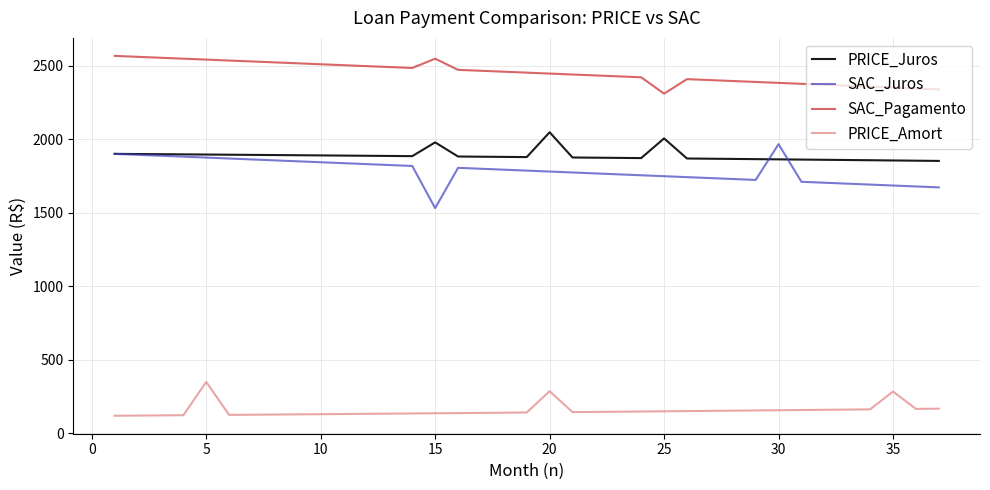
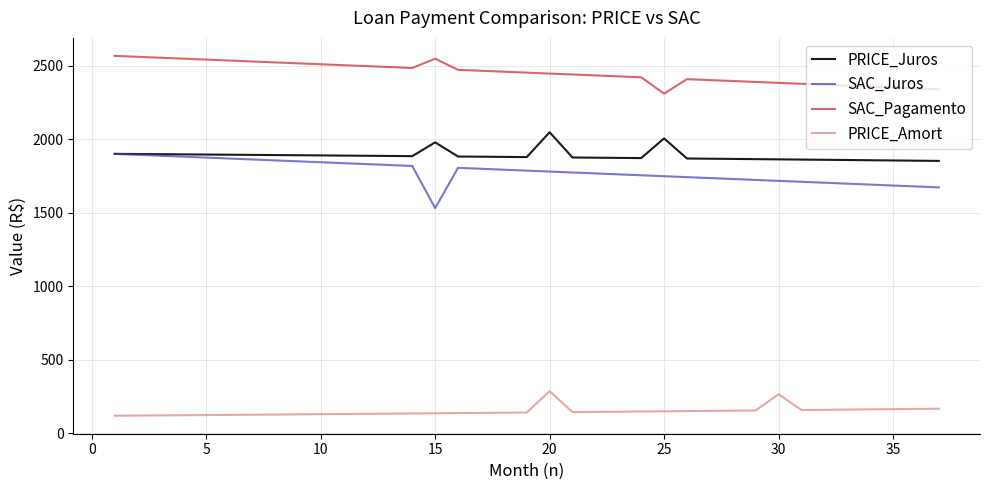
PRICE_Amort, 5: 350 -> 120
SAC_Juros, 30: 1970 -> 1720
PRICE_Amort, 30: 160 -> 260
PRICE_Amort, 35: 280 -> 160
